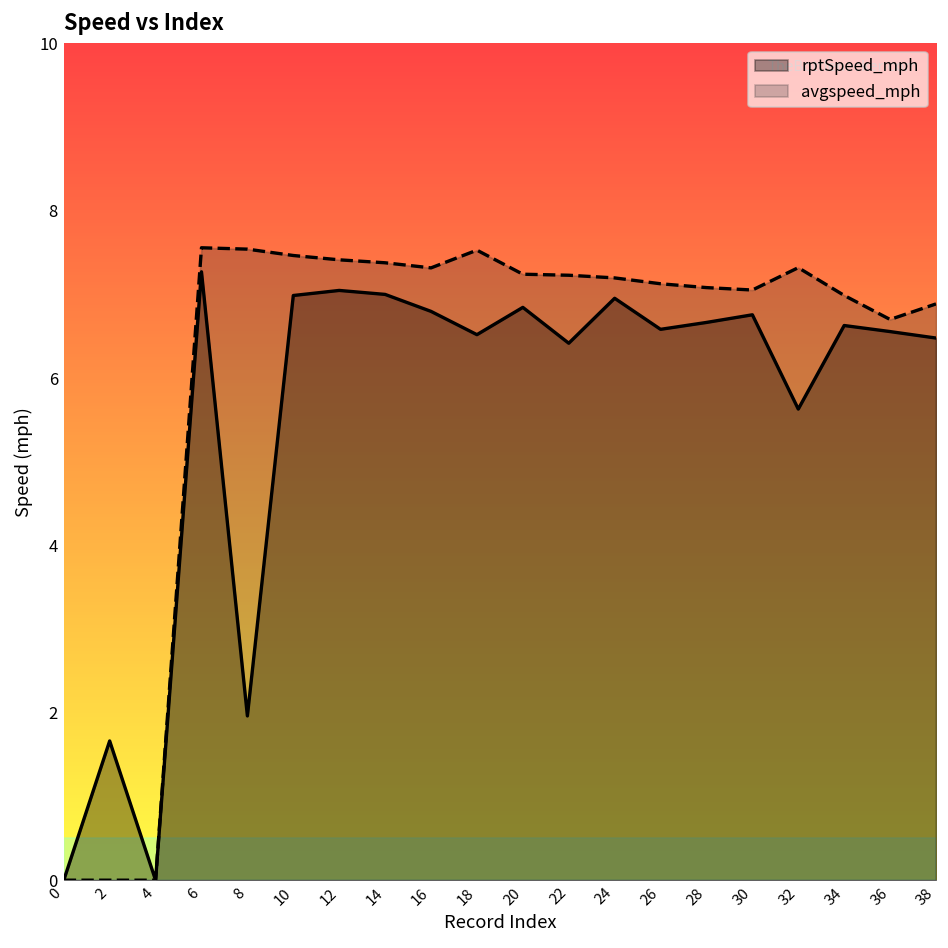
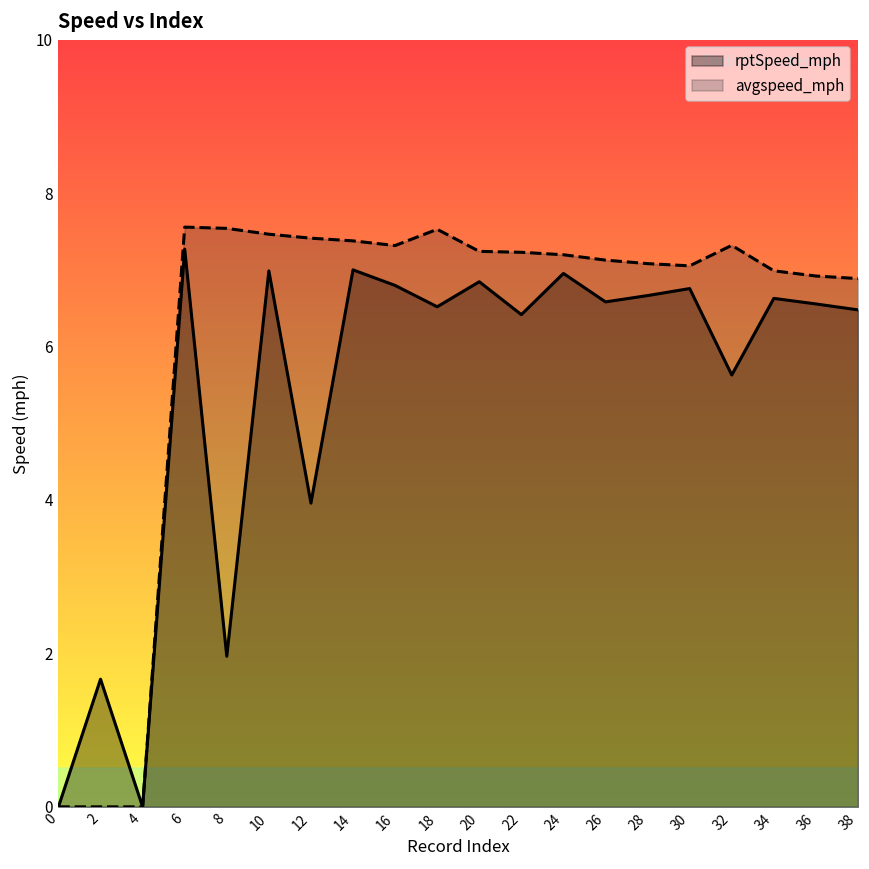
rptSpeed_mph, 12: 7.0 -> 4.0
avgspeed_mph, 36: 6.7 -> 6.9
